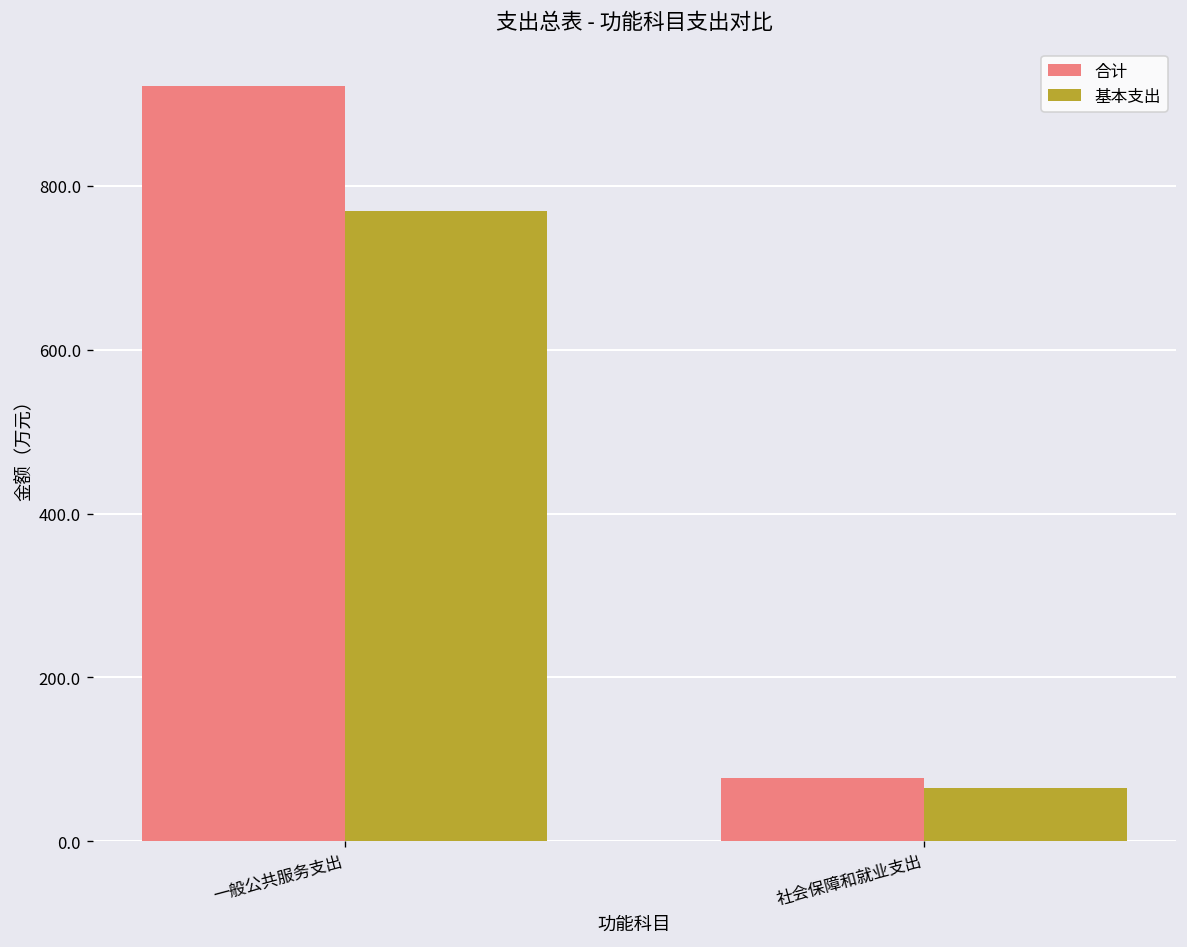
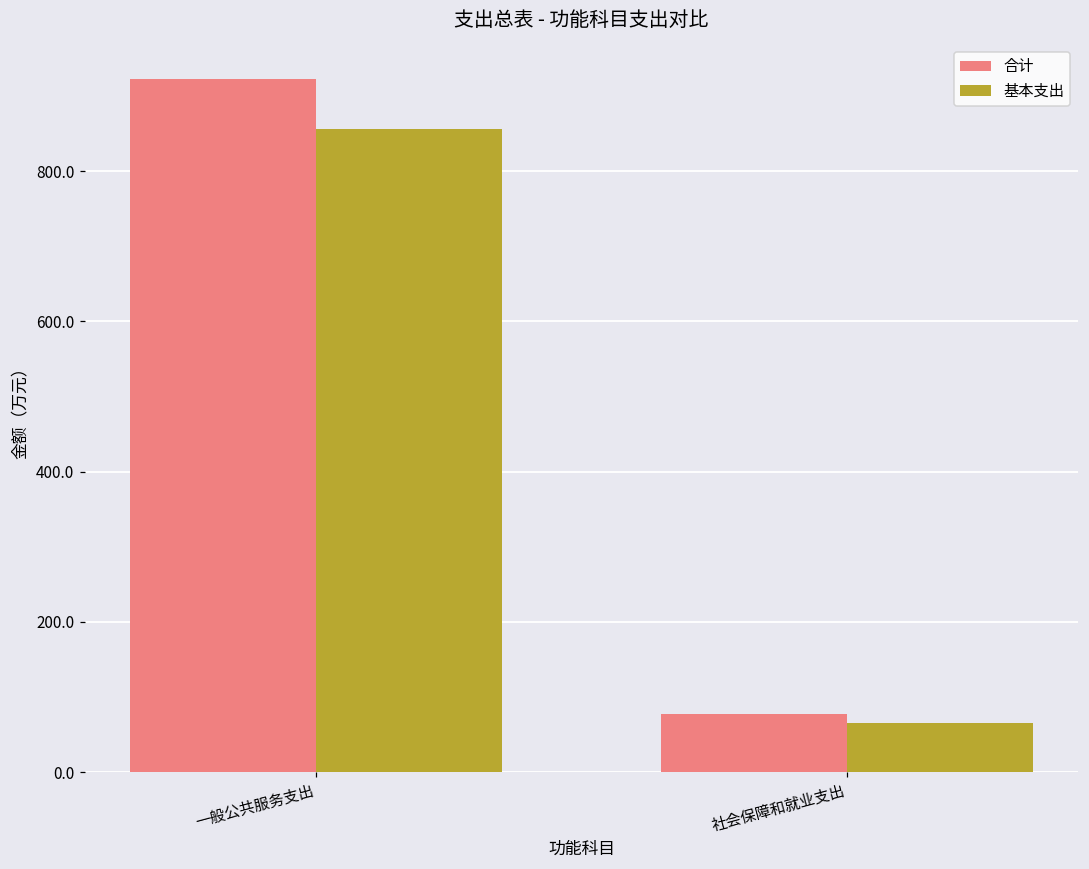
基本支出, 一般公共服务支出: 770 -> 860
